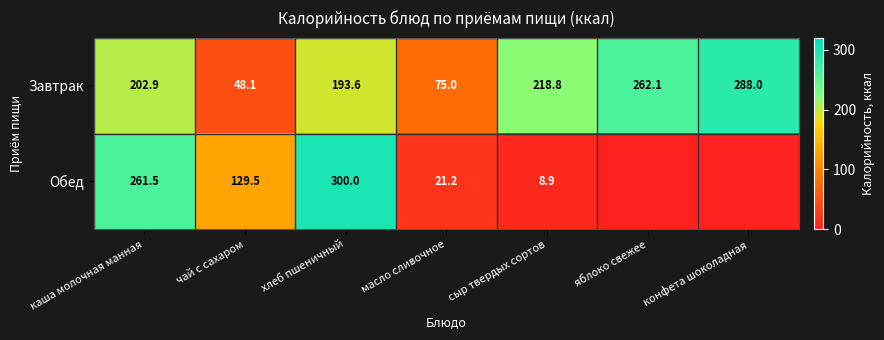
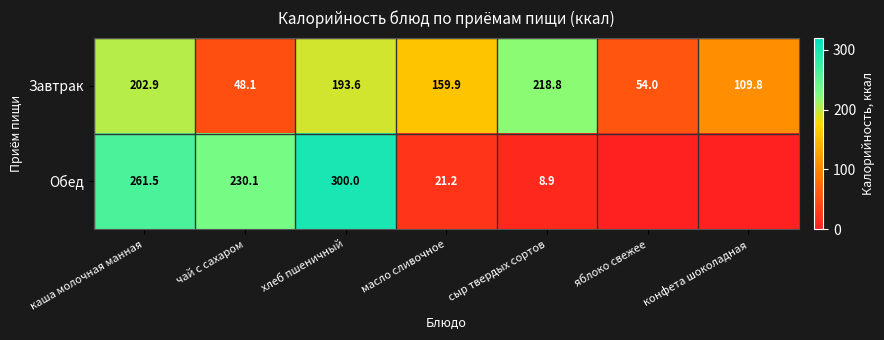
Завтрак, масло сливочное: 75.0 -> 159.9
Завтрак, яблоко свежее: 262.1 -> 54.0
Завтрак, конфета шоколадная: 288.0 -> 109.8
Обед, чай с сахаром: 129.5 -> 230.1
